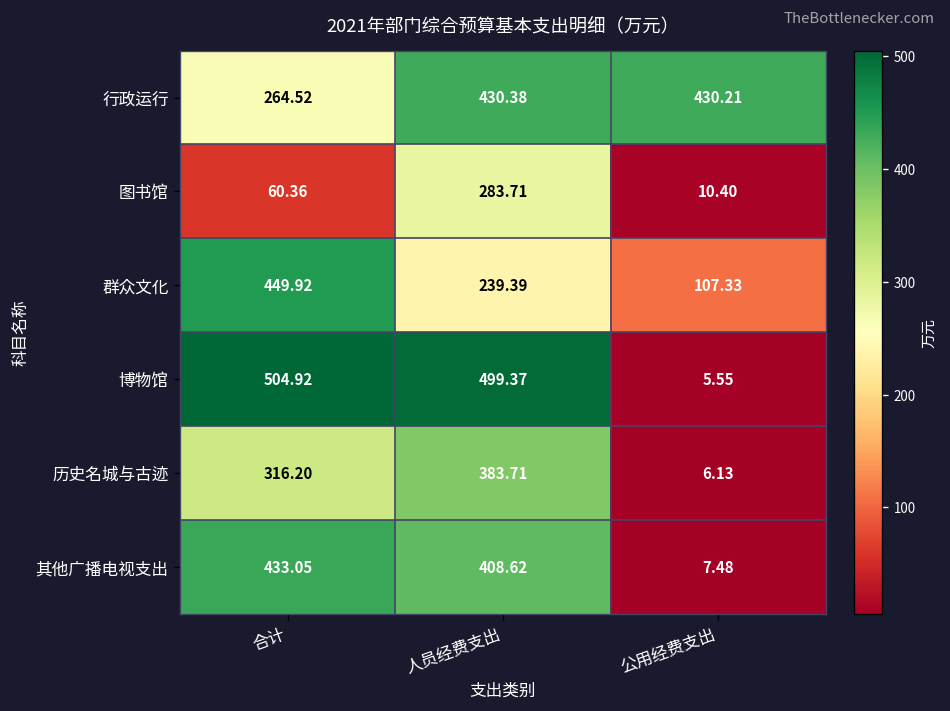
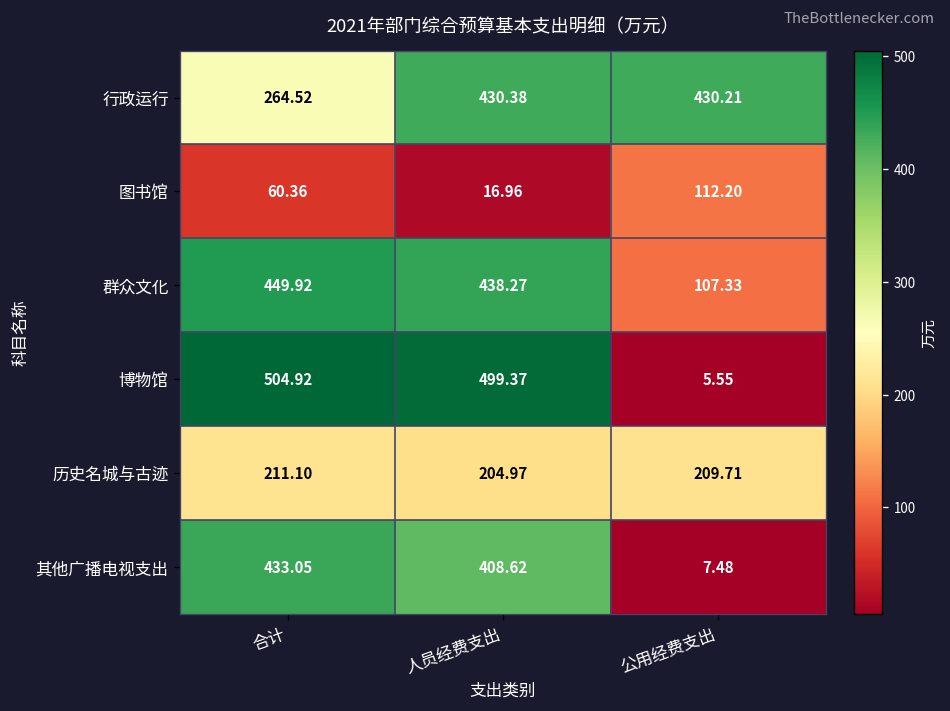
图书馆, 人员经费支出: 283.71 -> 16.96
图书馆, 公用经费支出: 10.40 -> 112.20
群众文化, 人员经费支出: 239.39 -> 438.27
历史名城与古迹, 合计: 316.20 -> 211.10
历史名城与古迹, 人员经费支出: 383.71 -> 204.97
历史名城与古迹, 公用经费支出: 6.13 -> 209.71
